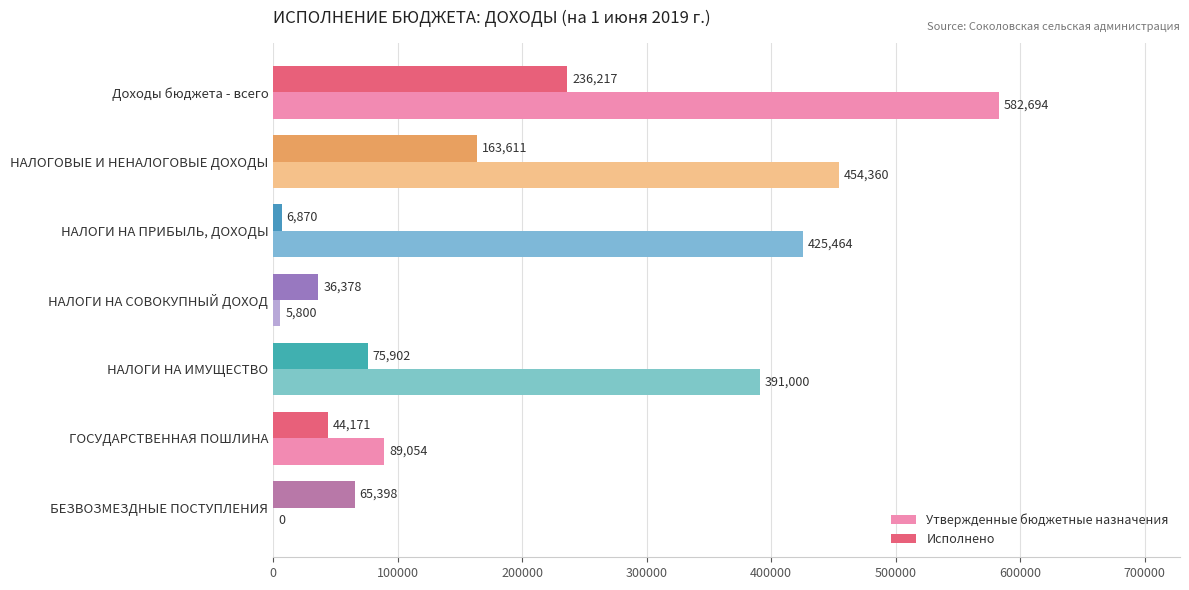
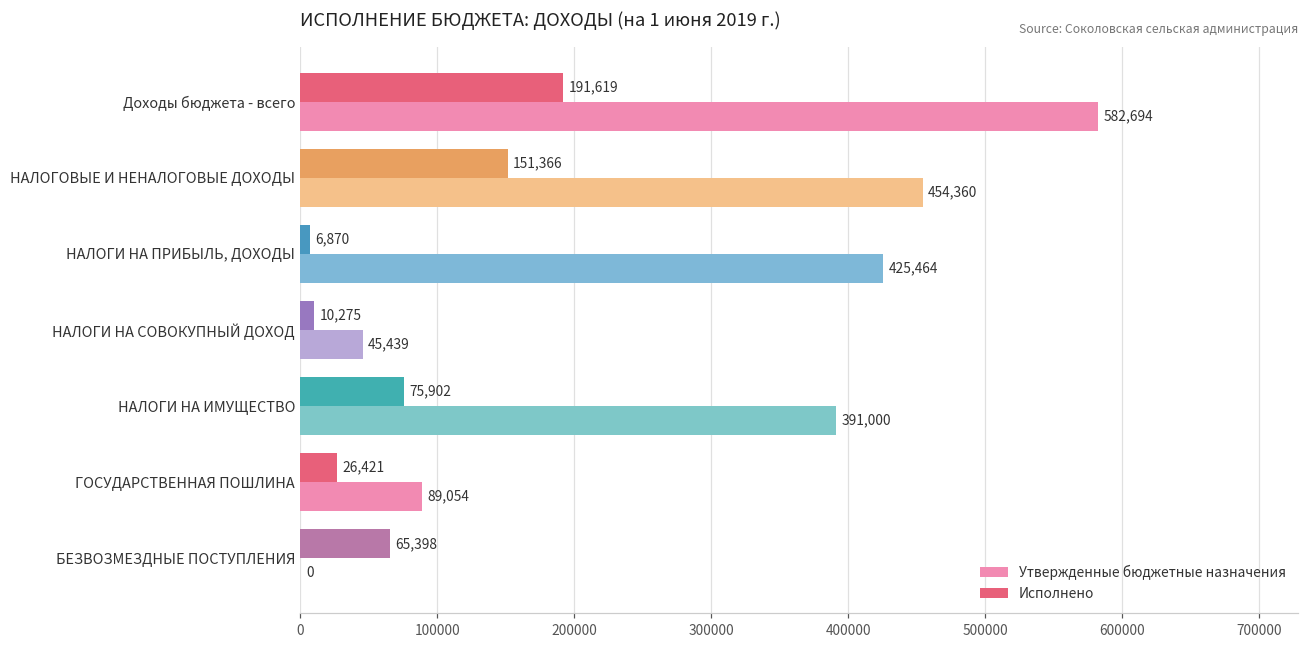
Исполнено, Доходы бюджета - всего: 236,217 -> 191,619
Исполнено, НАЛОГОВЫЕ И НЕНАЛОГОВЫЕ ДОХОДЫ: 163,611 -> 151,366
Исполнено, НАЛОГИ НА СОВОКУПНЫЙ ДОХОД: 36,378 -> 10,275
Утвержденные бюджетные назначения, НАЛОГИ НА СОВОКУПНЫЙ ДОХОД: 5,800 -> 45,439
Исполнено, ГОСУДАРСТВЕННАЯ ПОШЛИНА: 44,171 -> 26,421
